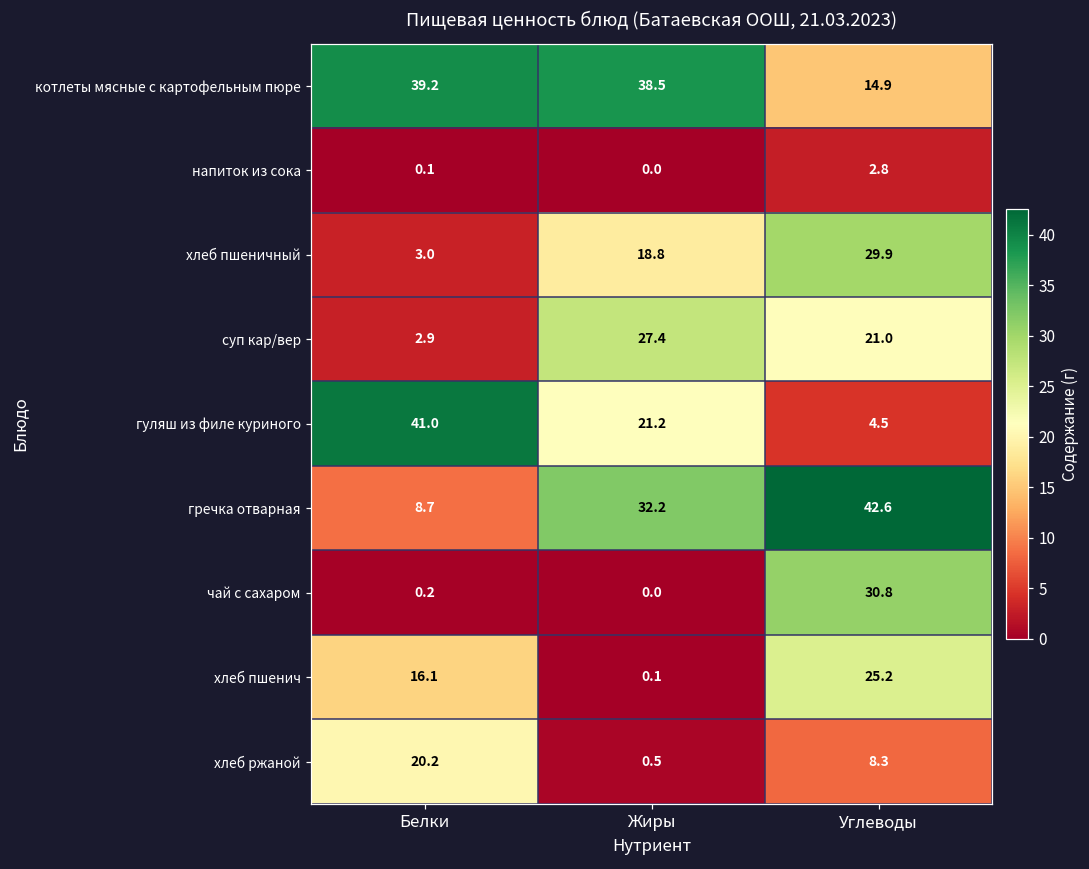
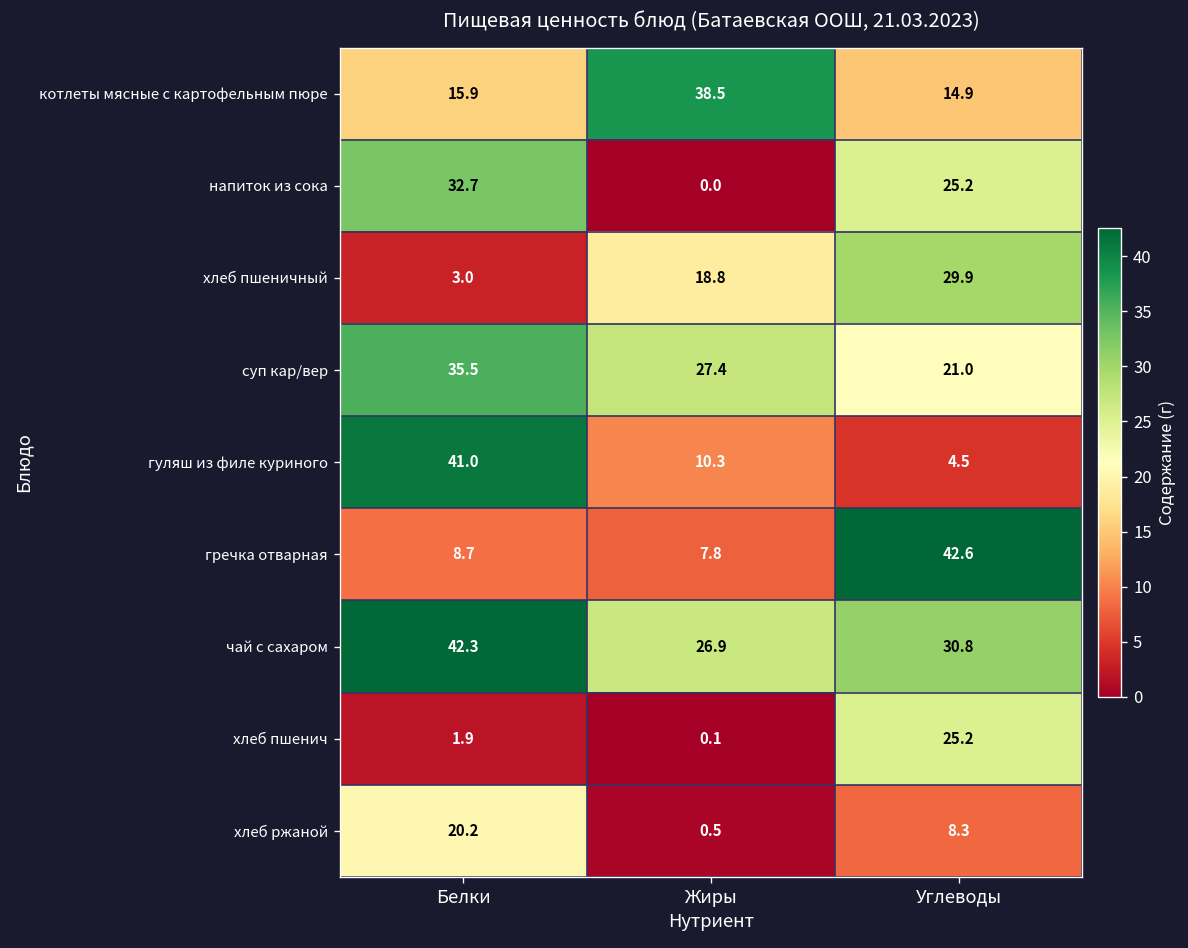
котлеты мясные с картофельным пюре, Белки: 39.2 -> 15.9
напиток из сока, Белки: 0.1 -> 32.7
напиток из сока, Углеводы: 2.8 -> 25.2
суп кар/вер, Белки: 2.9 -> 35.5
гуляш из филе куриного, Жиры: 21.2 -> 10.3
гречка отварная, Жиры: 32.2 -> 7.8
чай с сахаром, Белки: 0.2 -> 42.3
чай с сахаром, Жиры: 0.0 -> 26.9
хлеб пшенич, Белки: 16.1 -> 1.9
